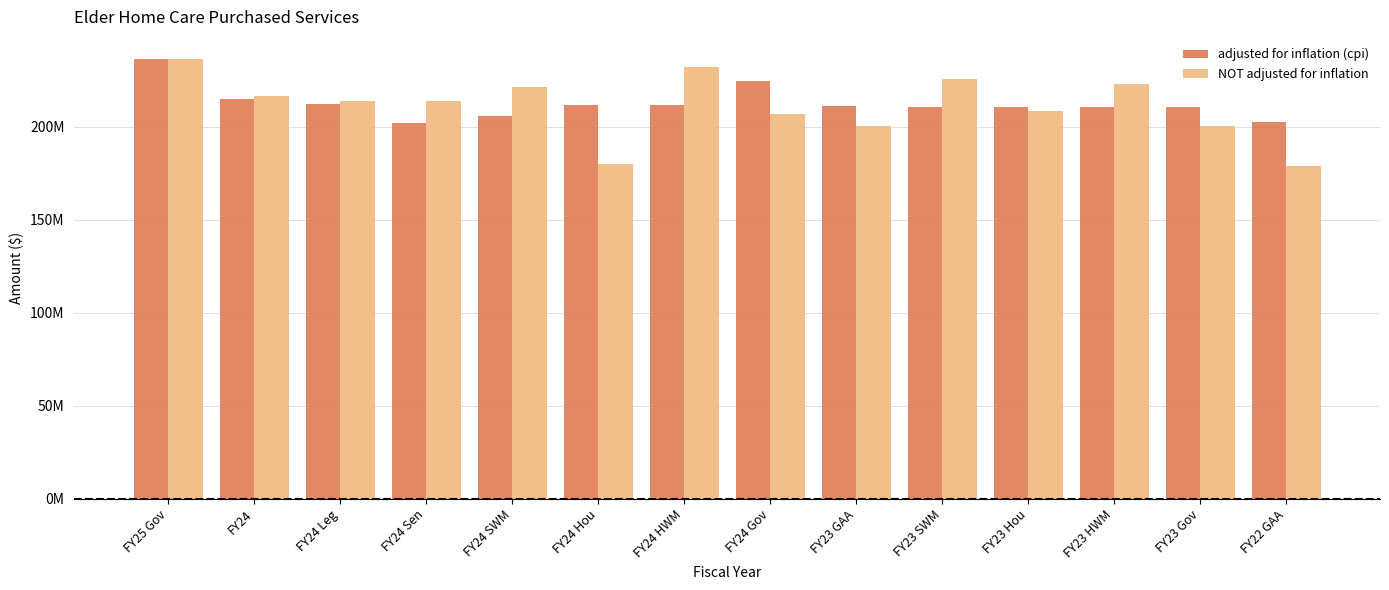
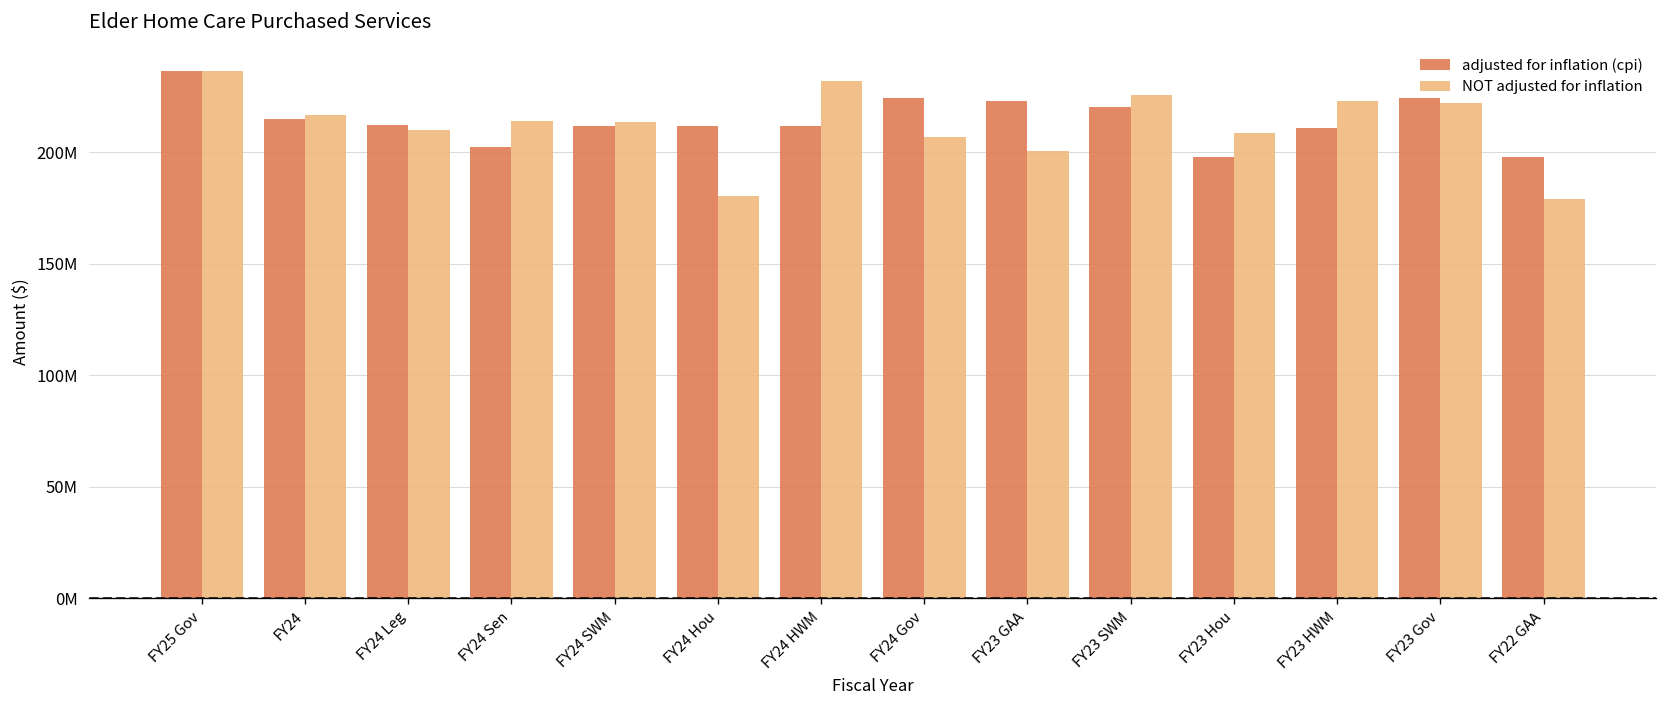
NOT adjusted for inflation, FY24 Leg: 214000000 -> 210000000
adjusted for inflation (cpi), FY24 SWM: 206000000 -> 212000000
NOT adjusted for inflation, FY24 SWM: 222000000 -> 214000000
adjusted for inflation (cpi), FY23 GAA: 211000000 -> 223000000
adjusted for inflation (cpi), FY23 SWM: 211000000 -> 220000000
adjusted for inflation (cpi), FY23 Hou: 211000000 -> 198000000
adjusted for inflation (cpi), FY23 Gov: 211000000 -> 224000000
NOT adjusted for inflation, FY23 Gov: 200000000 -> 222000000
adjusted for inflation (cpi), FY22 GAA: 203000000 -> 198000000
